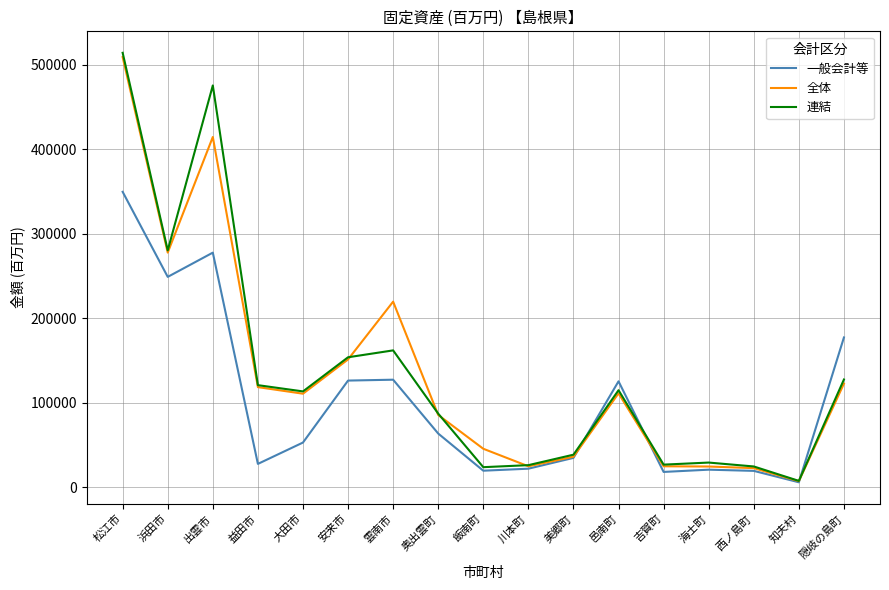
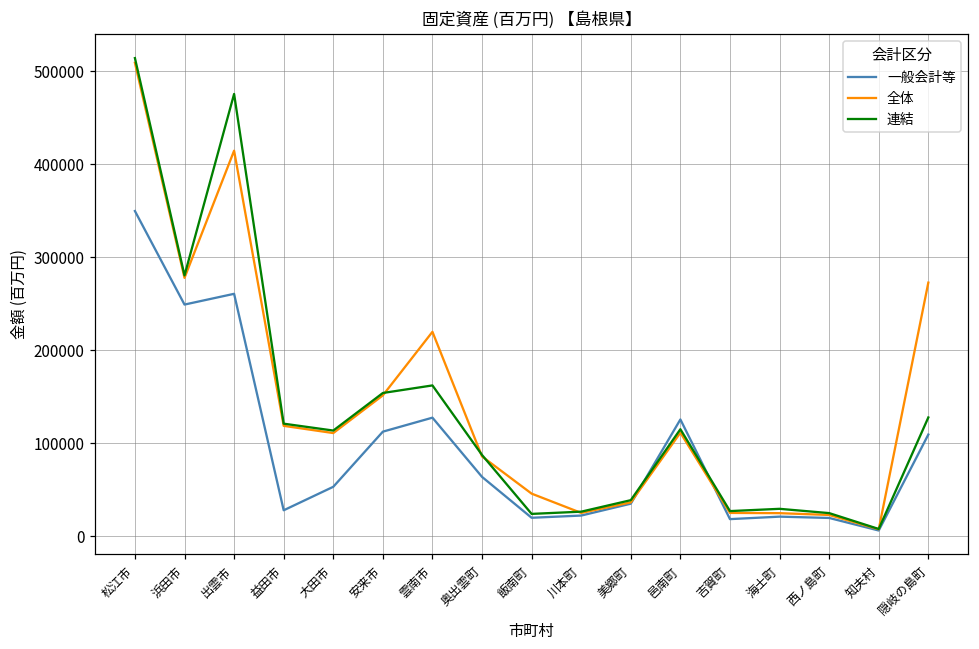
一般会計等, 出雲市: 280000 -> 260000
一般会計等, 安来市: 130000 -> 110000
一般会計等, 隠岐の島町: 180000 -> 110000
全体, 隠岐の島町: 120000 -> 270000
